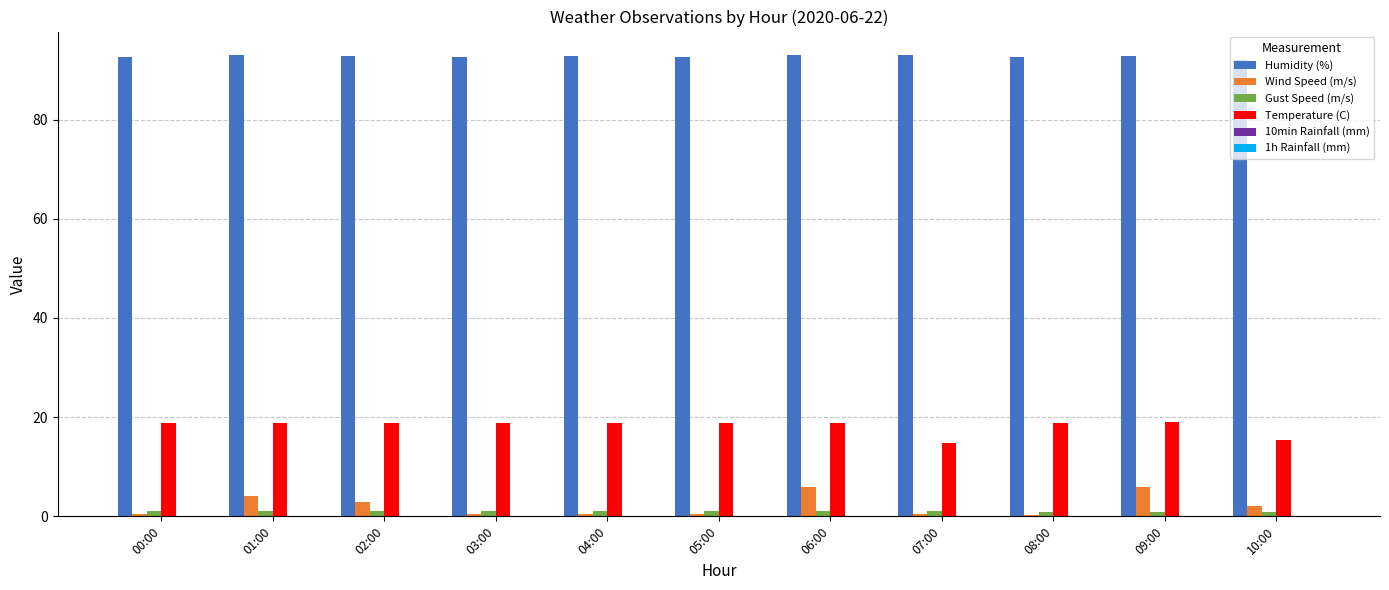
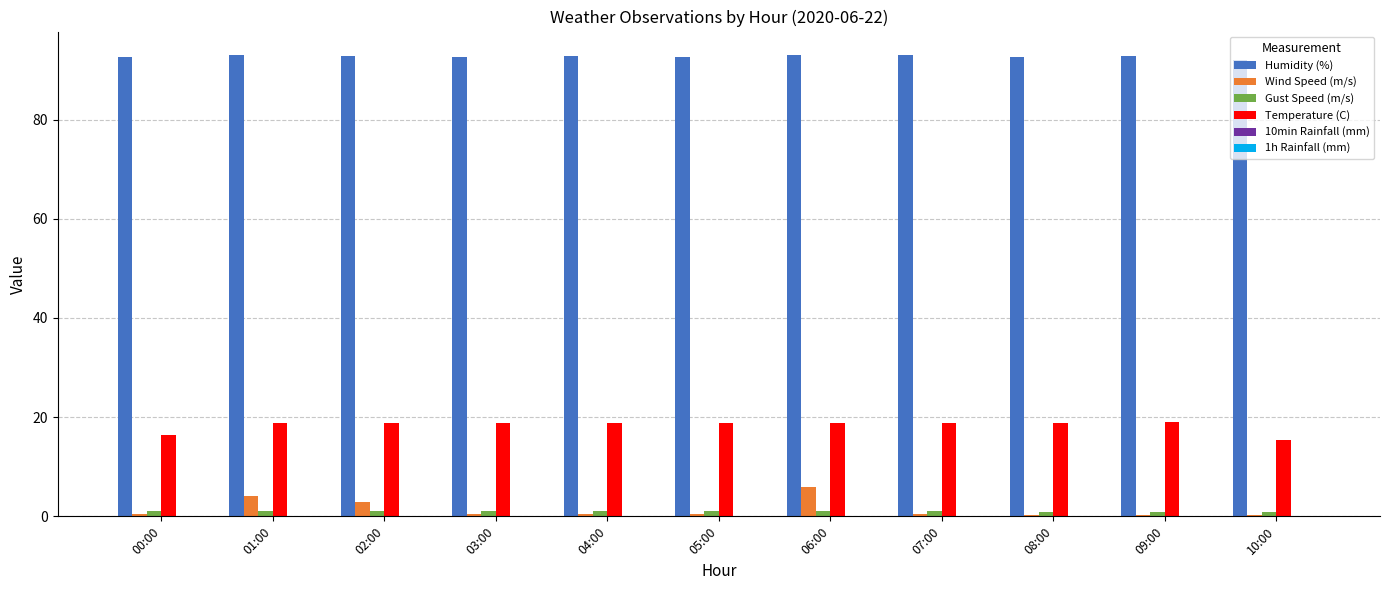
Temperature (C), 00:00: 19 -> 16
Temperature (C), 07:00: 15 -> 19
Wind Speed (m/s), 09:00: 6 -> 0
Wind Speed (m/s), 10:00: 2 -> 0
